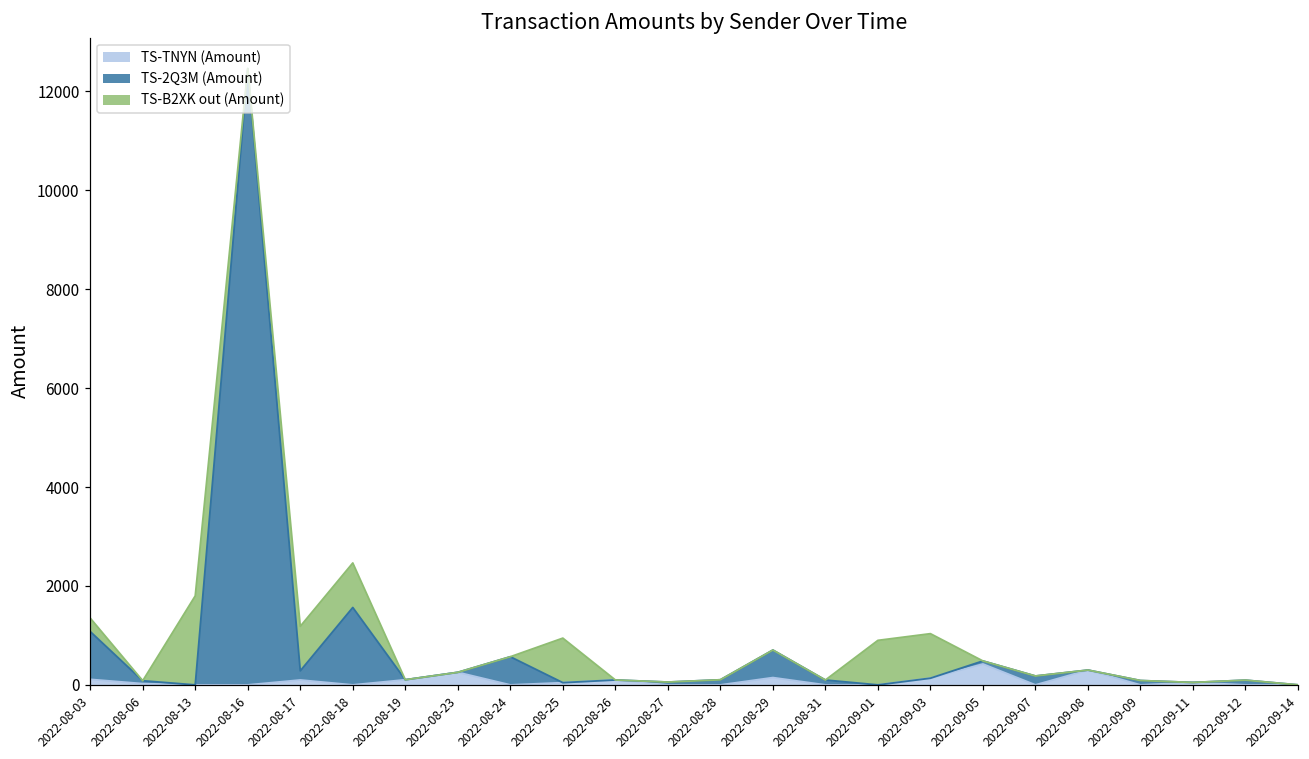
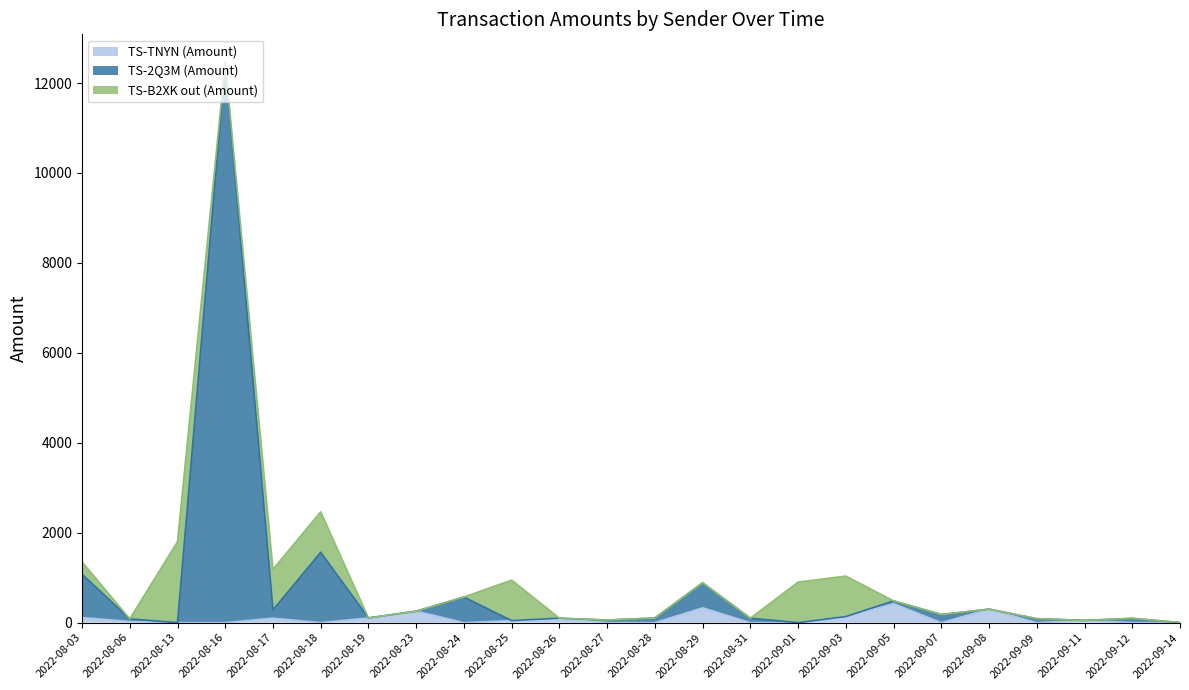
TS-TNYN (Amount), 2022-08-29: 100 -> 300
